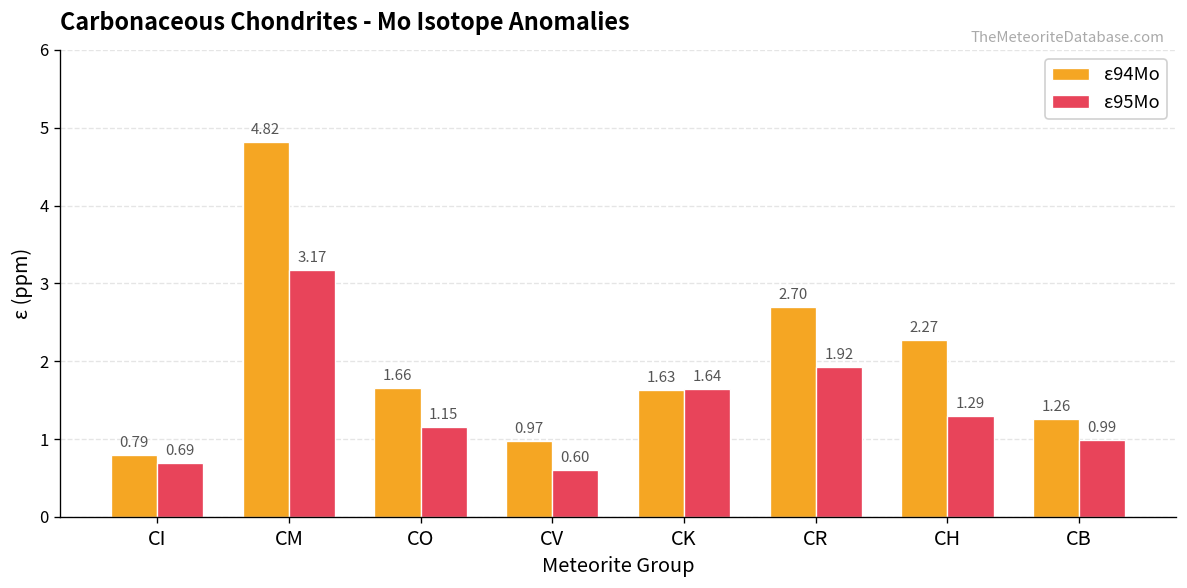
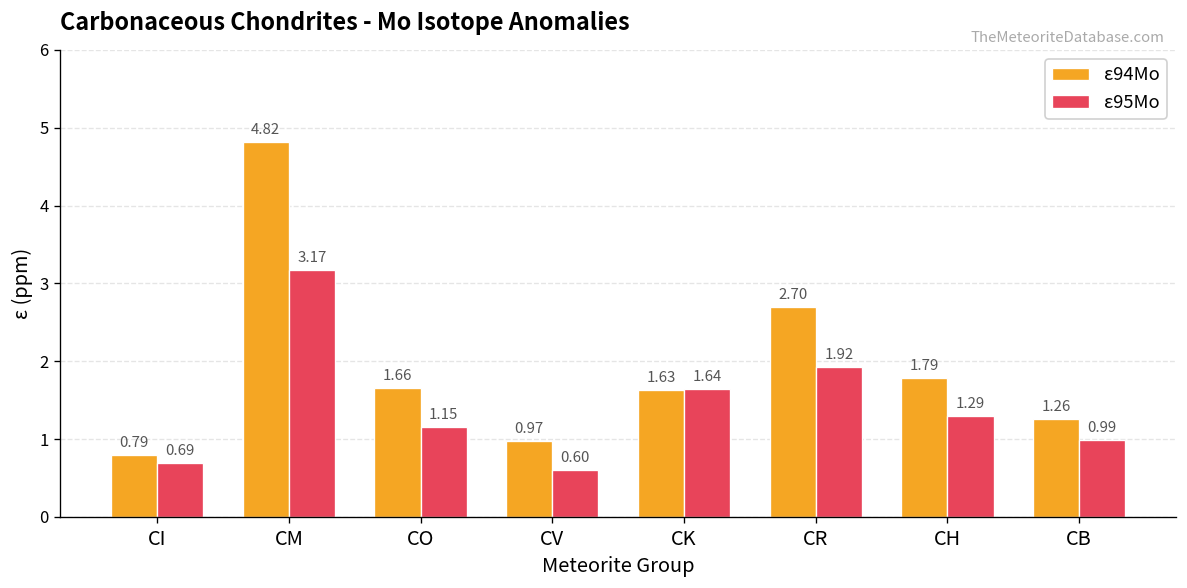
ε94Mo, CH: 2.27 -> 1.79
